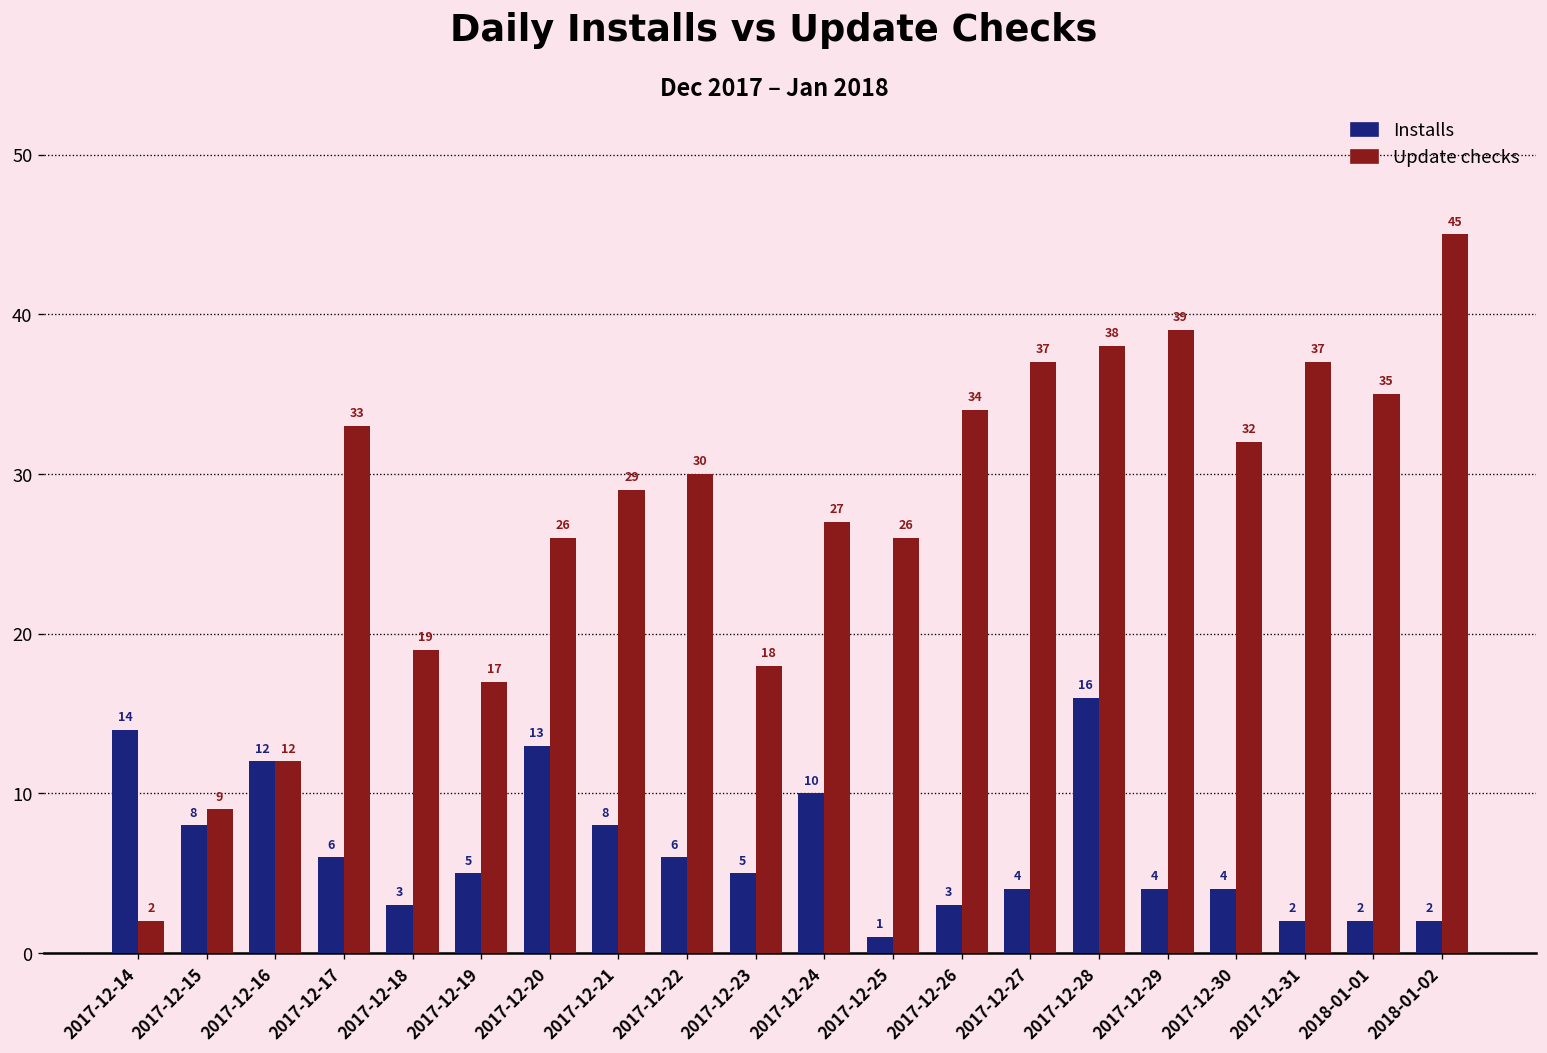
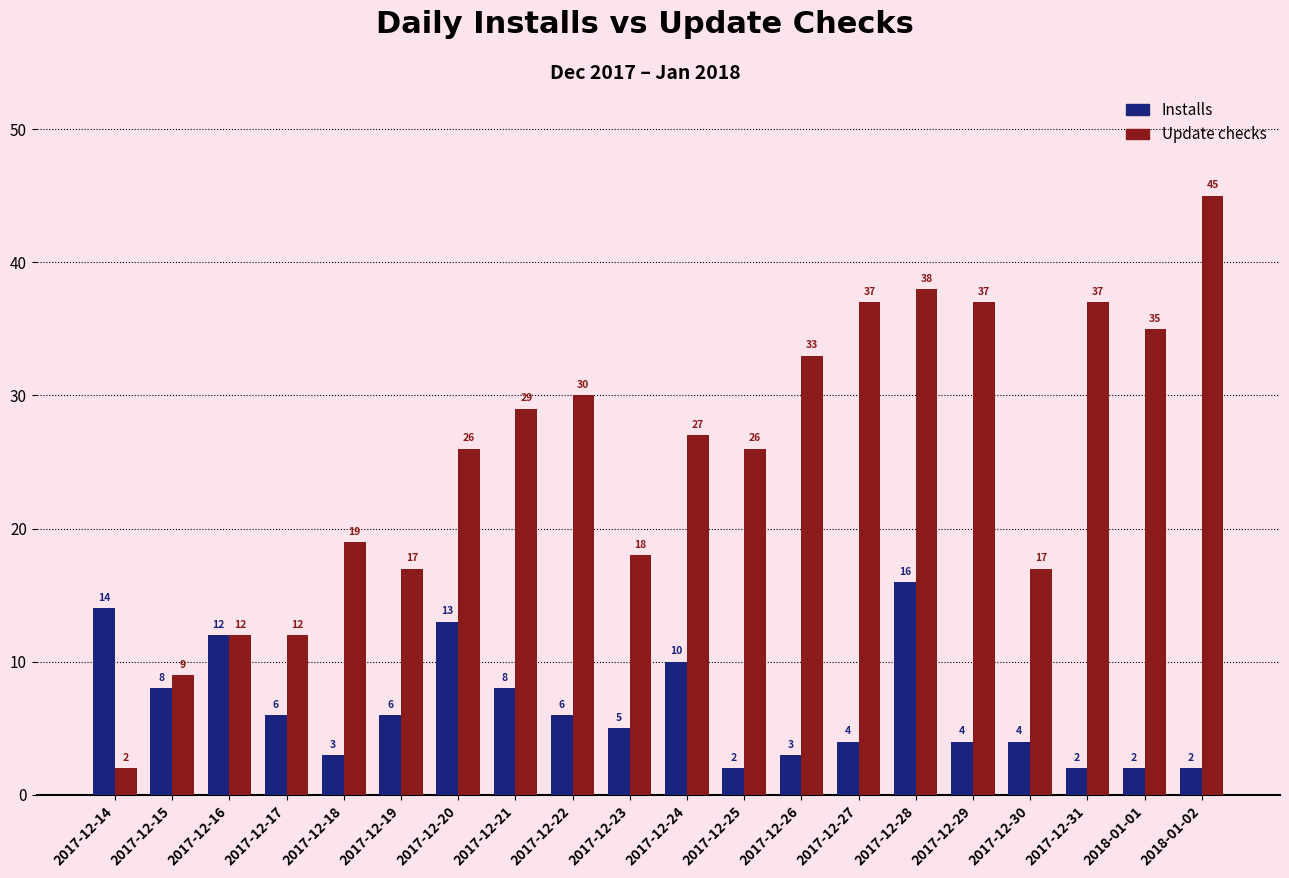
Update checks, 2017-12-17: 33 -> 12
Installs, 2017-12-19: 5 -> 6
Installs, 2017-12-25: 1 -> 2
Update checks, 2017-12-26: 34 -> 33
Update checks, 2017-12-29: 39 -> 37
Update checks, 2017-12-30: 32 -> 17
